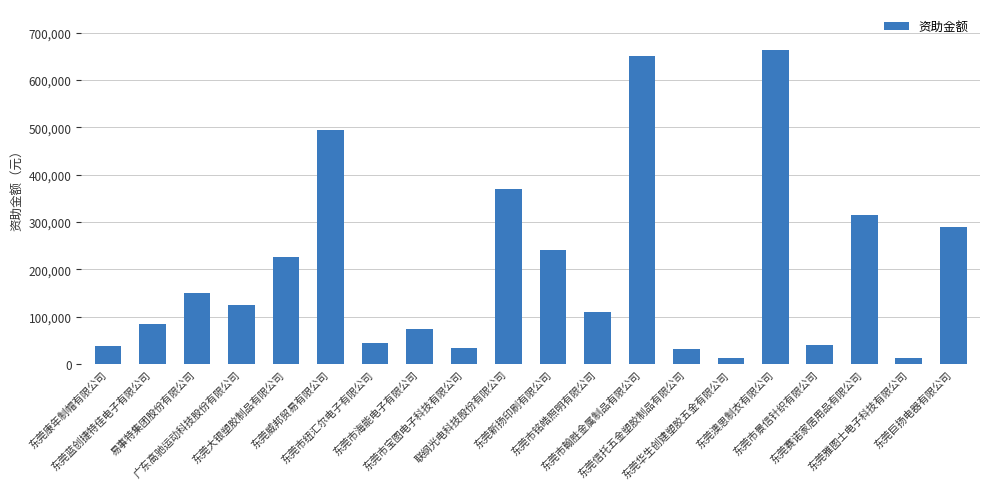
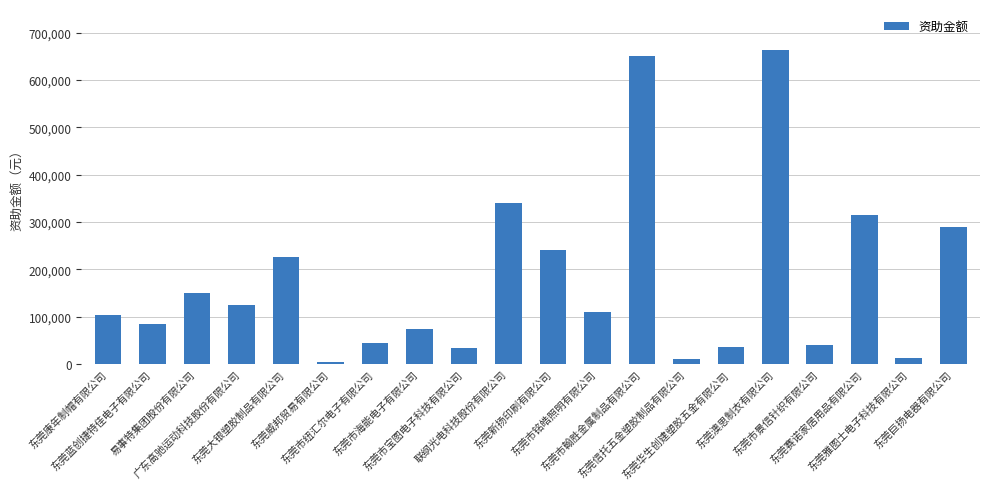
东莞康年制帽有限公司: 40,000 -> 100,000
东莞威邦贸易有限公司: 490,000 -> 0
联纲光电科技股份有限公司: 370,000 -> 340,000
东莞信托五金塑胶制品有限公司: 30,000 -> 10,000
东莞华生创建塑胶五金有限公司: 10,000 -> 40,000
